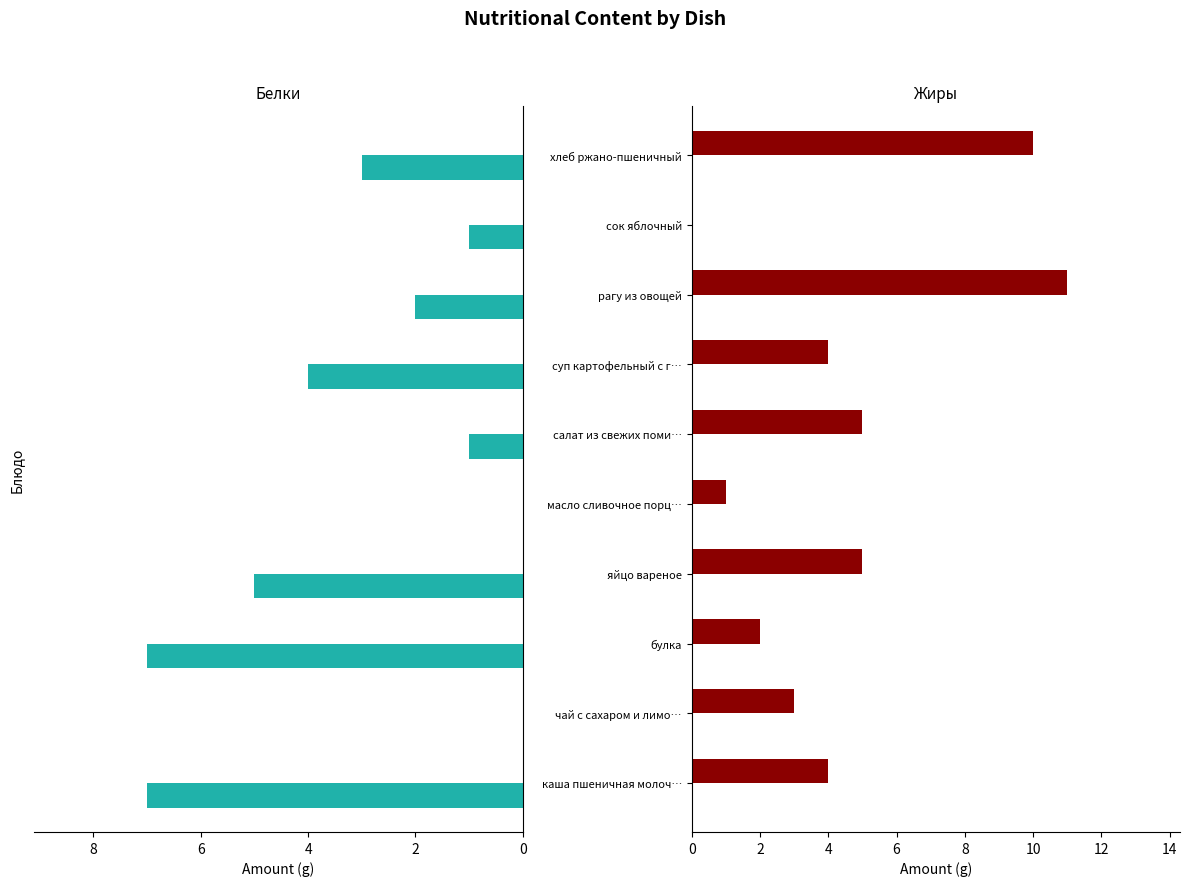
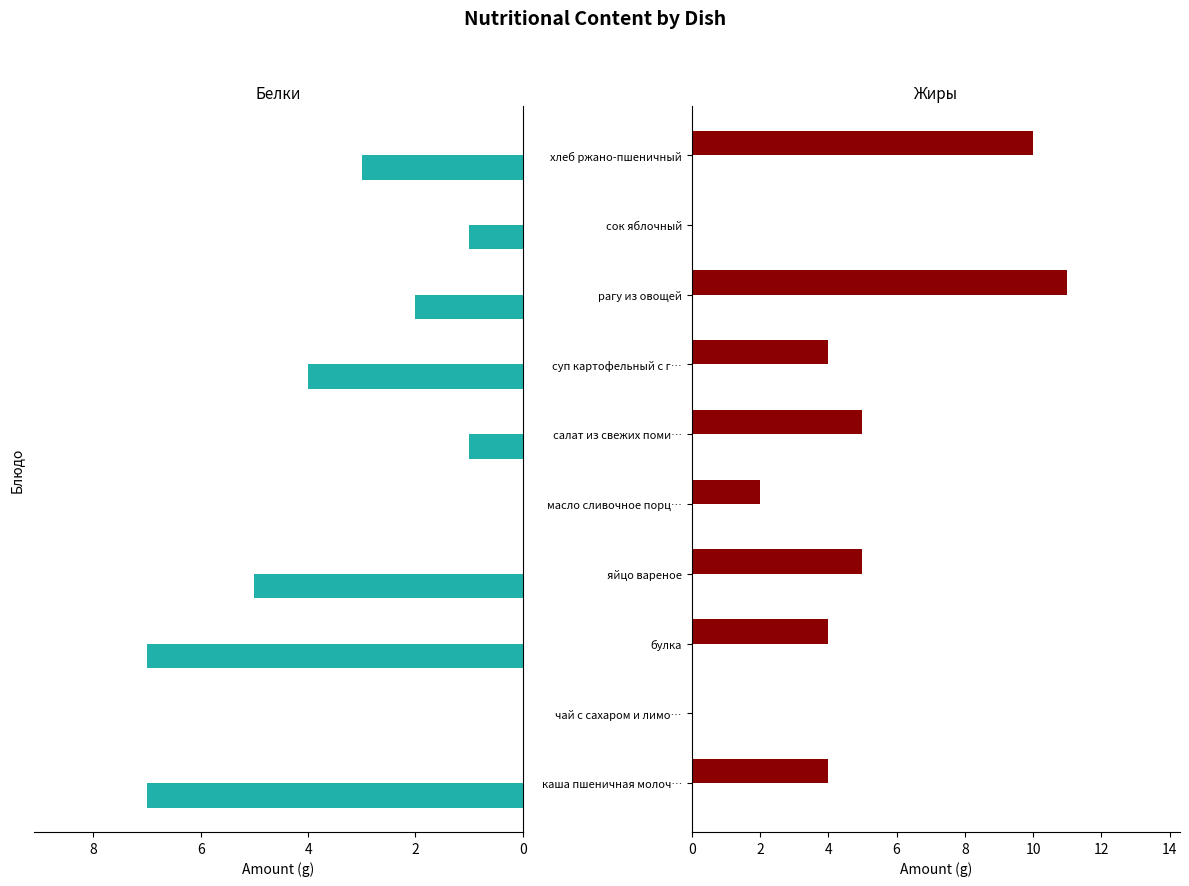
Жиры, масло сливочное порц…: 1 -> 2
Жиры, булка: 2 -> 4
Жиры, чай с сахаром и лимо…: 3 -> 0
